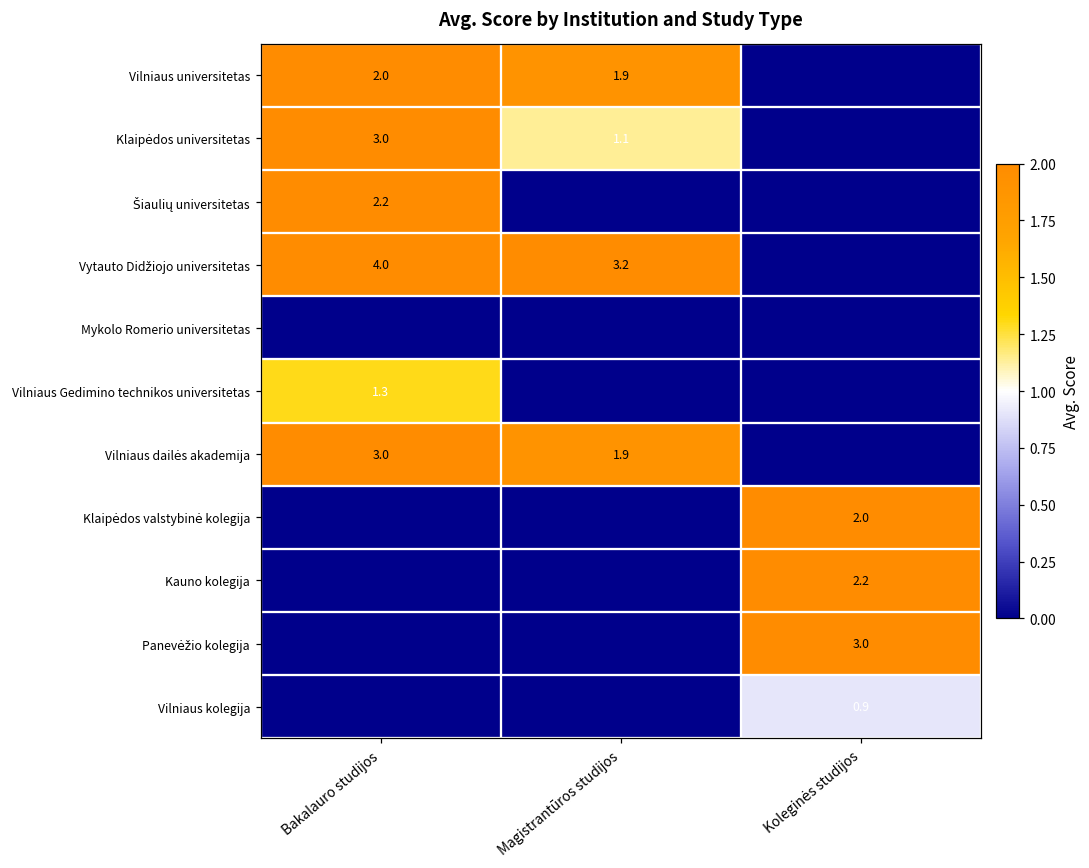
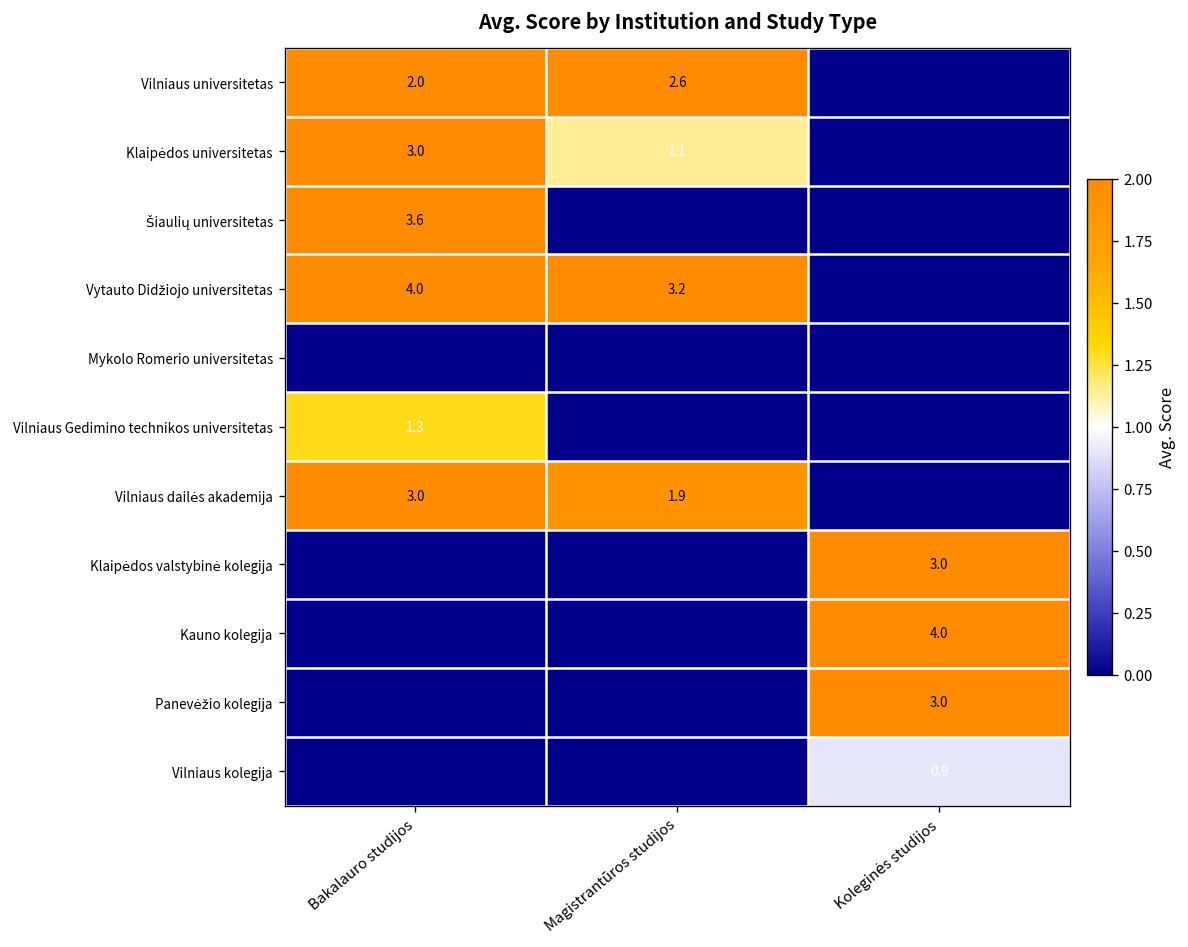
Vilniaus universitetas, Magistrantūros studijos: 1.9 -> 2.6
Šiaulių universitetas, Bakalauro studijos: 2.2 -> 3.6
Klaipėdos valstybinė kolegija, Koleginės studijos: 2.0 -> 3.0
Kauno kolegija, Koleginės studijos: 2.2 -> 4.0
